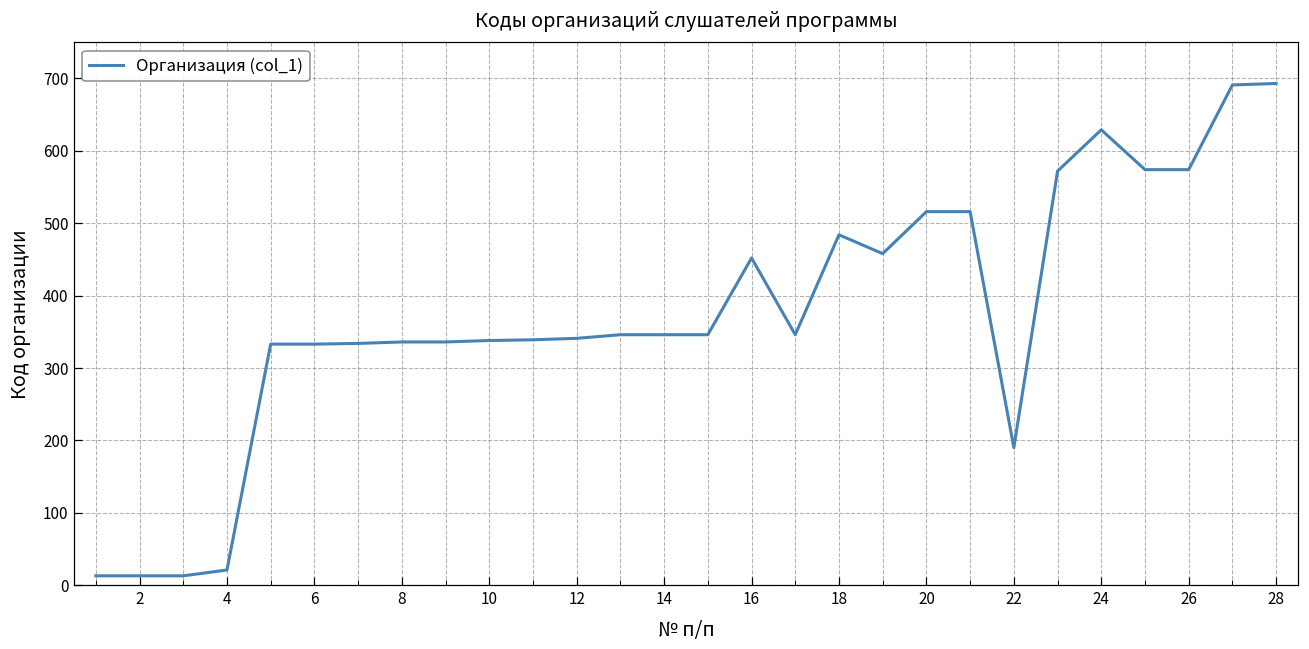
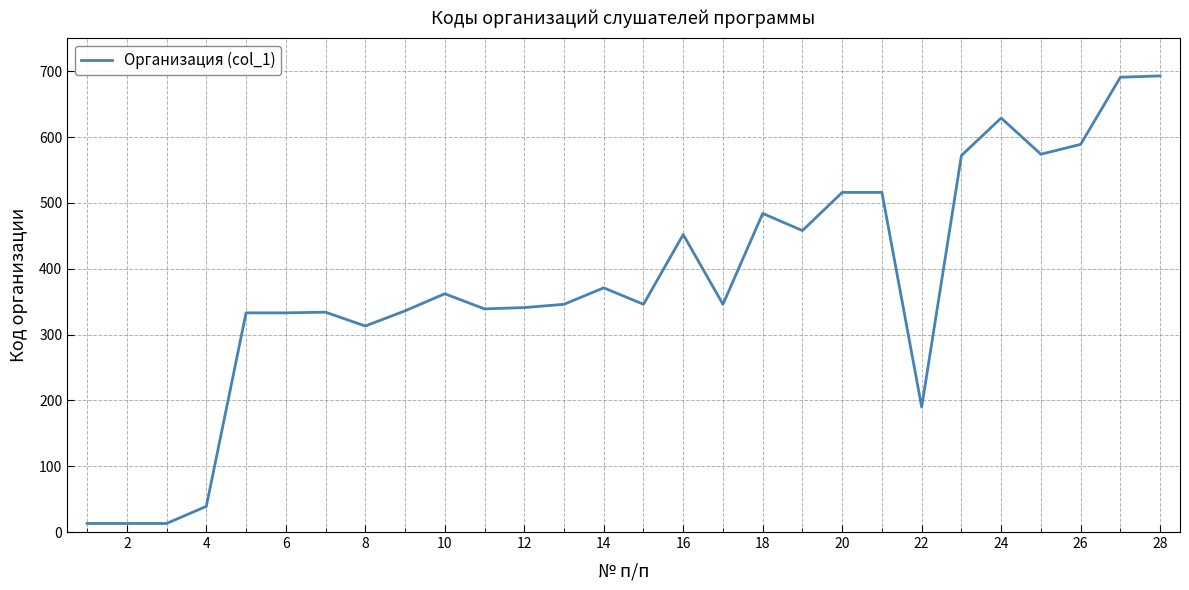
4: 20 -> 40
8: 340 -> 310
10: 340 -> 360
14: 350 -> 370
26: 570 -> 590
